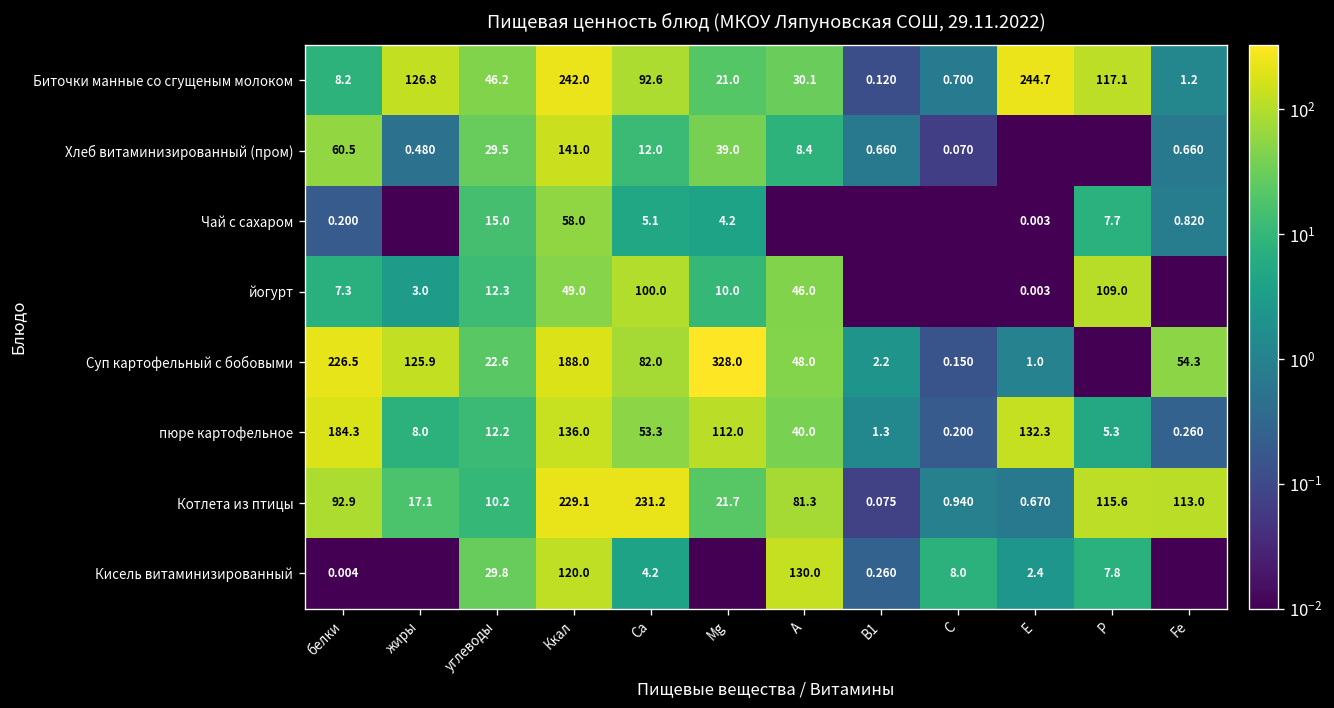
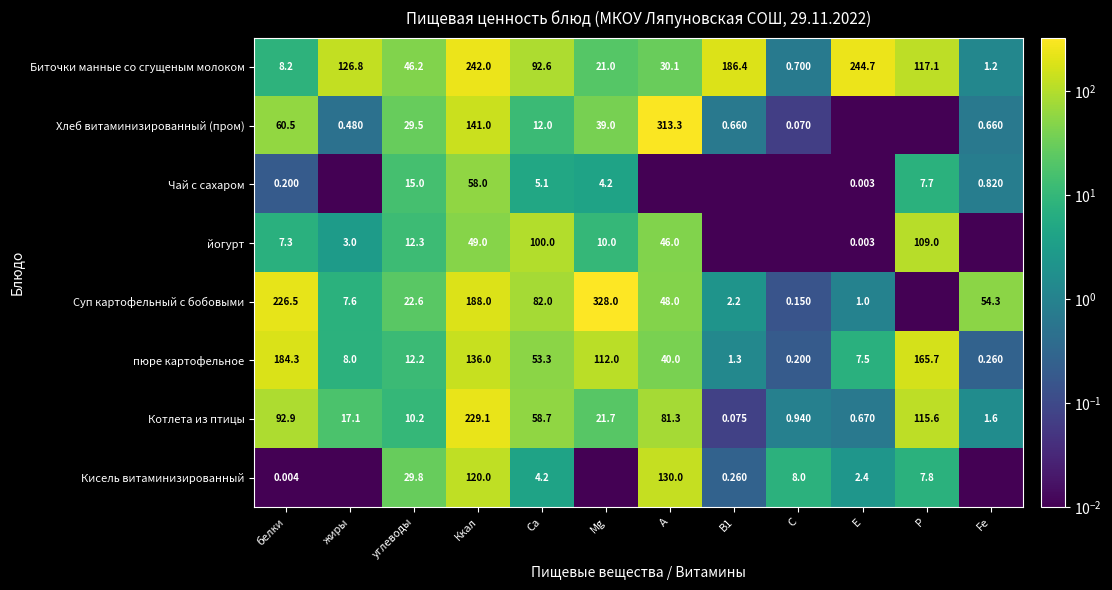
Биточки манные со сгущеным молоком, B1: 0.120 -> 186.4
Хлеб витаминизированный (пром), A: 8.4 -> 313.3
Суп картофельный с бобовыми, жиры: 125.9 -> 7.6
пюре картофельное, E: 132.3 -> 7.5
пюре картофельное, P: 5.3 -> 165.7
Котлета из птицы, Са: 231.2 -> 58.7
Котлета из птицы, Fe: 113.0 -> 1.6
